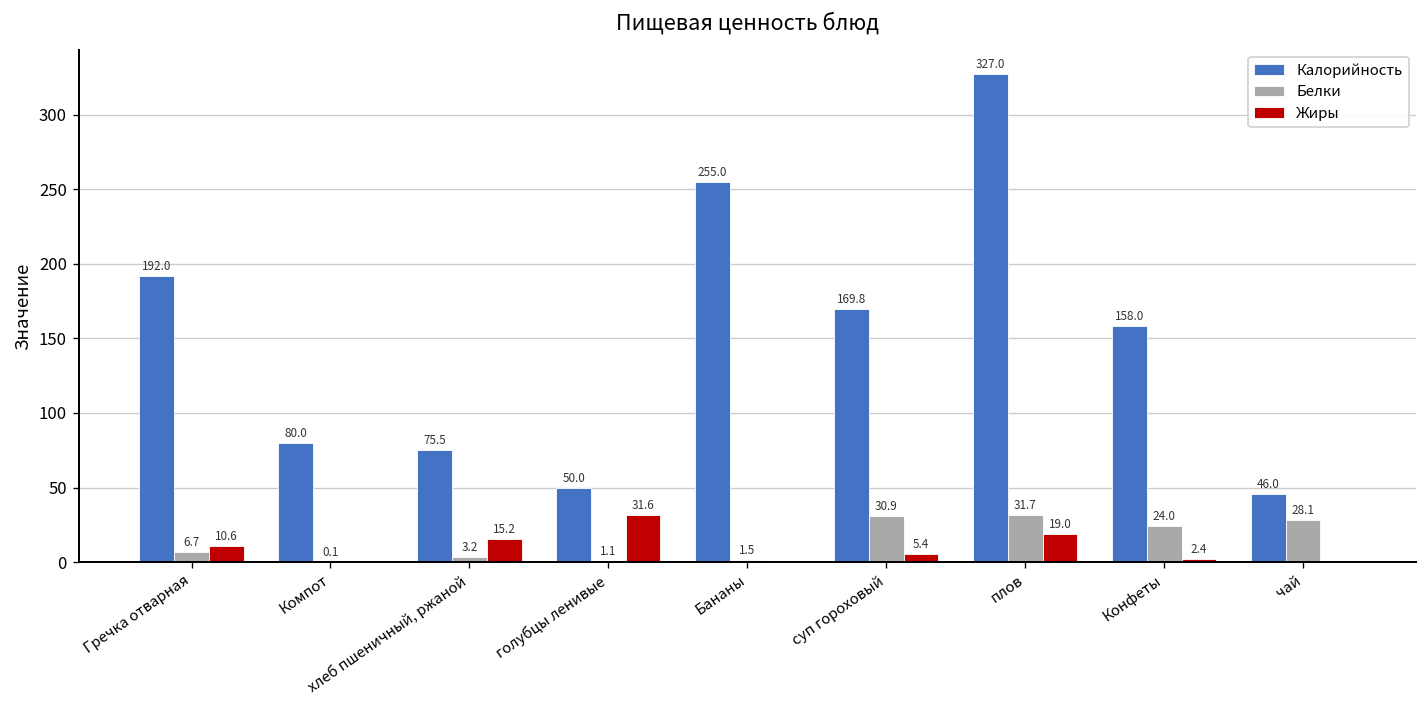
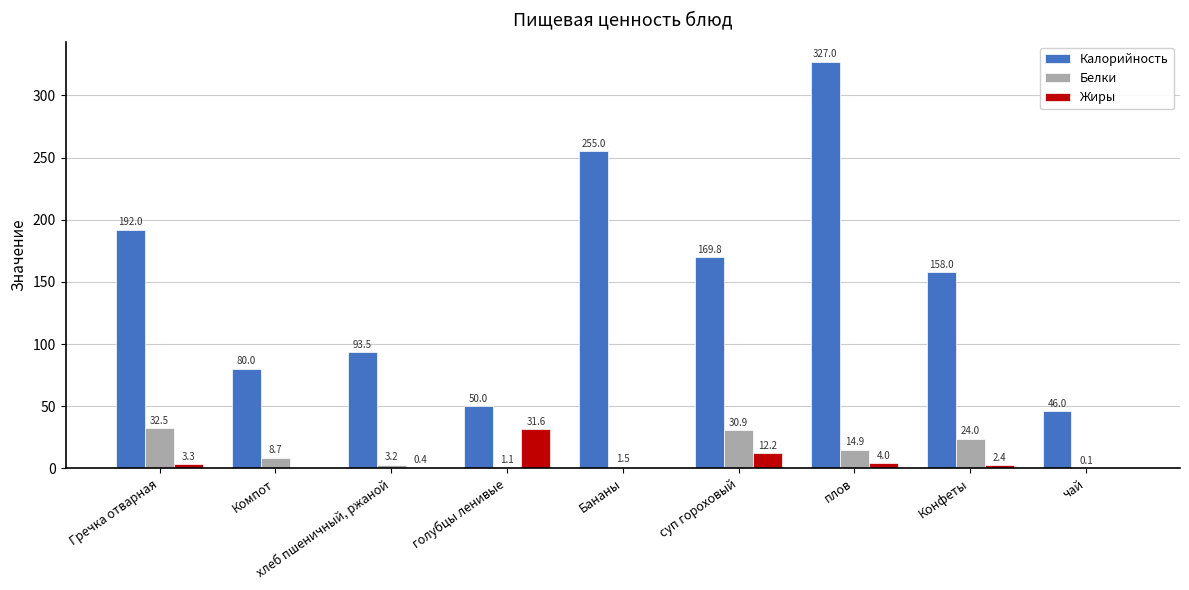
Белки, Гречка отварная: 6.7 -> 32.5
Жиры, Гречка отварная: 10.6 -> 3.3
Белки, Компот: 0.1 -> 8.7
Калорийность, хлеб пшеничный, ржаной: 75.5 -> 93.5
Жиры, хлеб пшеничный, ржаной: 15.2 -> 0.4
Жиры, суп гороховый: 5.4 -> 12.2
Белки, плов: 31.7 -> 14.9
Жиры, плов: 19.0 -> 4.0
Белки, чай: 28.1 -> 0.1
